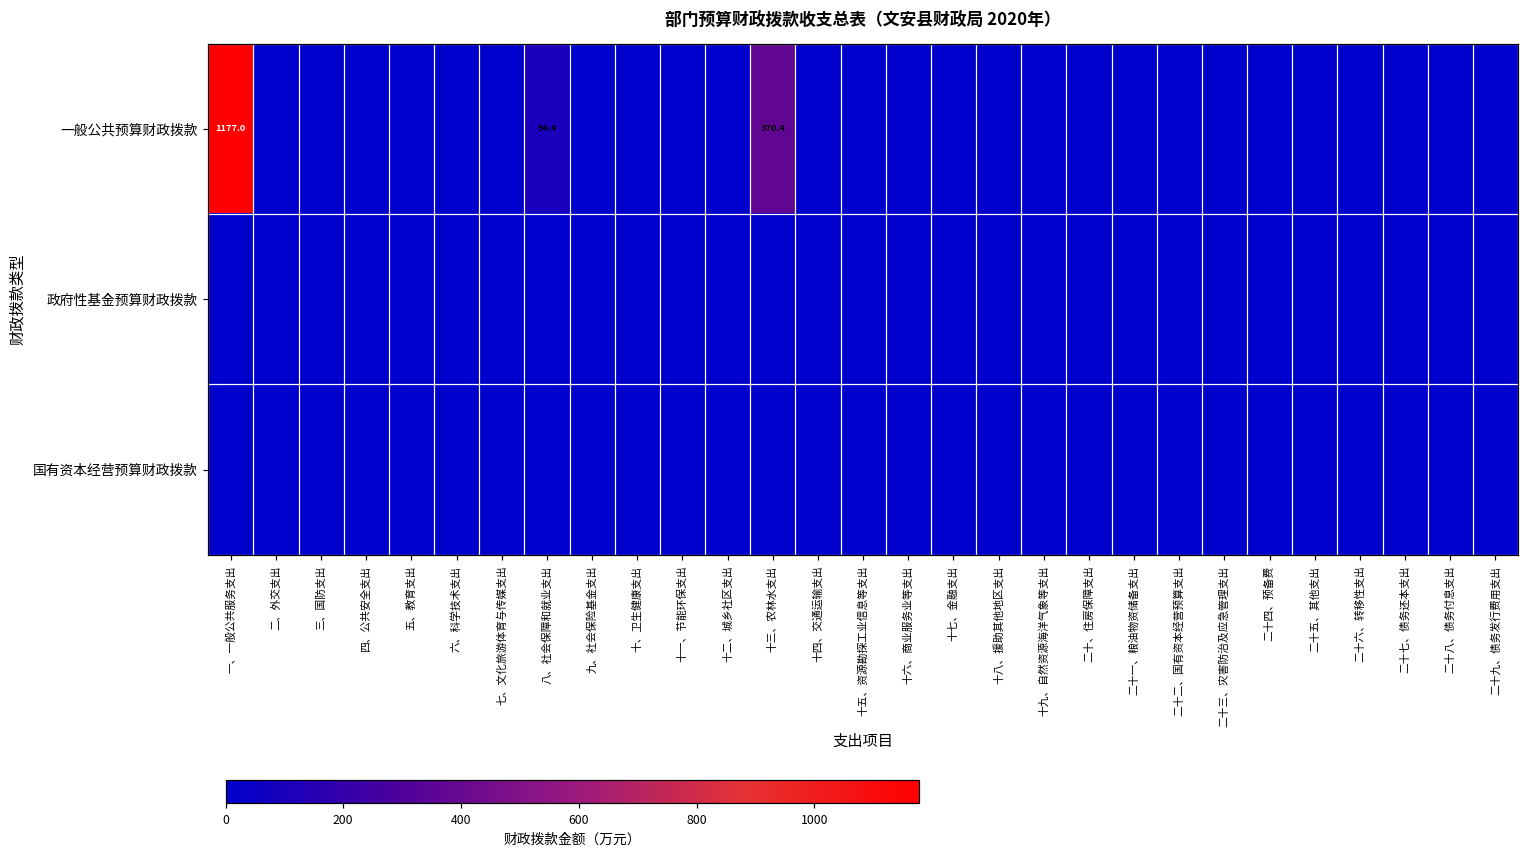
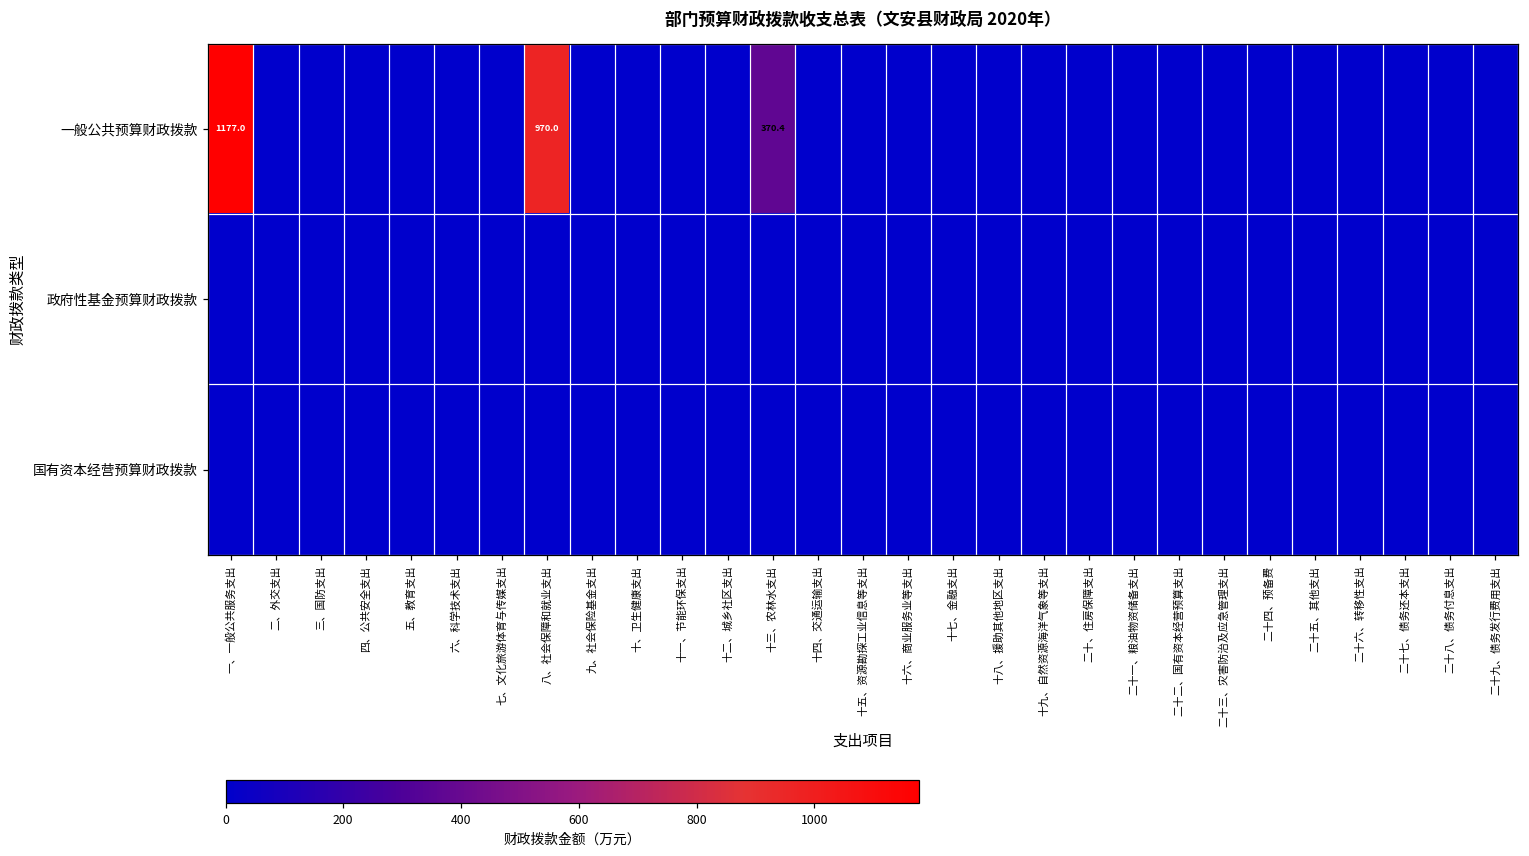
一般公共预算财政拨款, 八、社会保障和就业支出: 94.4 -> 970.0
